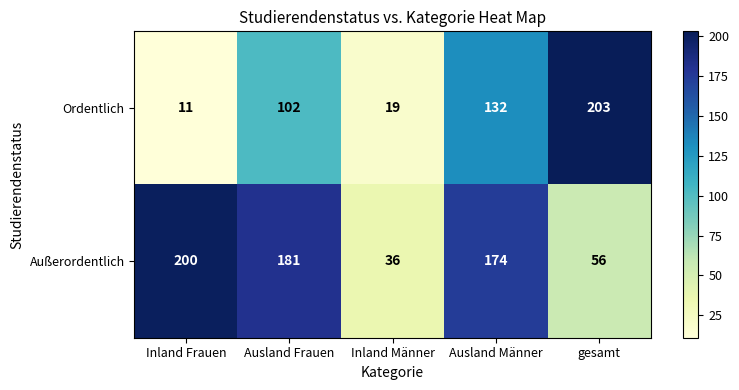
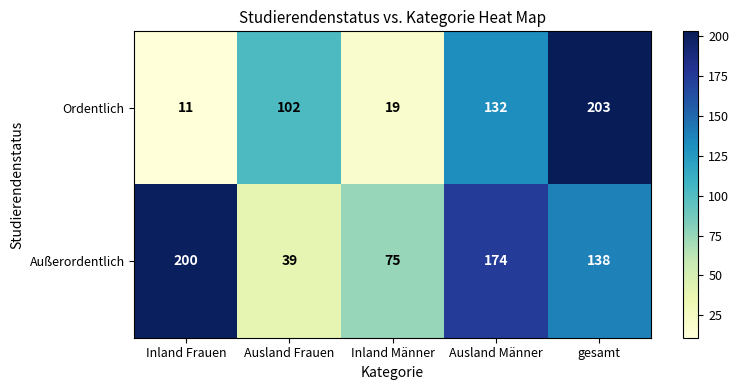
Außerordentlich, Ausland Frauen: 181 -> 39
Außerordentlich, Inland Männer: 36 -> 75
Außerordentlich, gesamt: 56 -> 138
